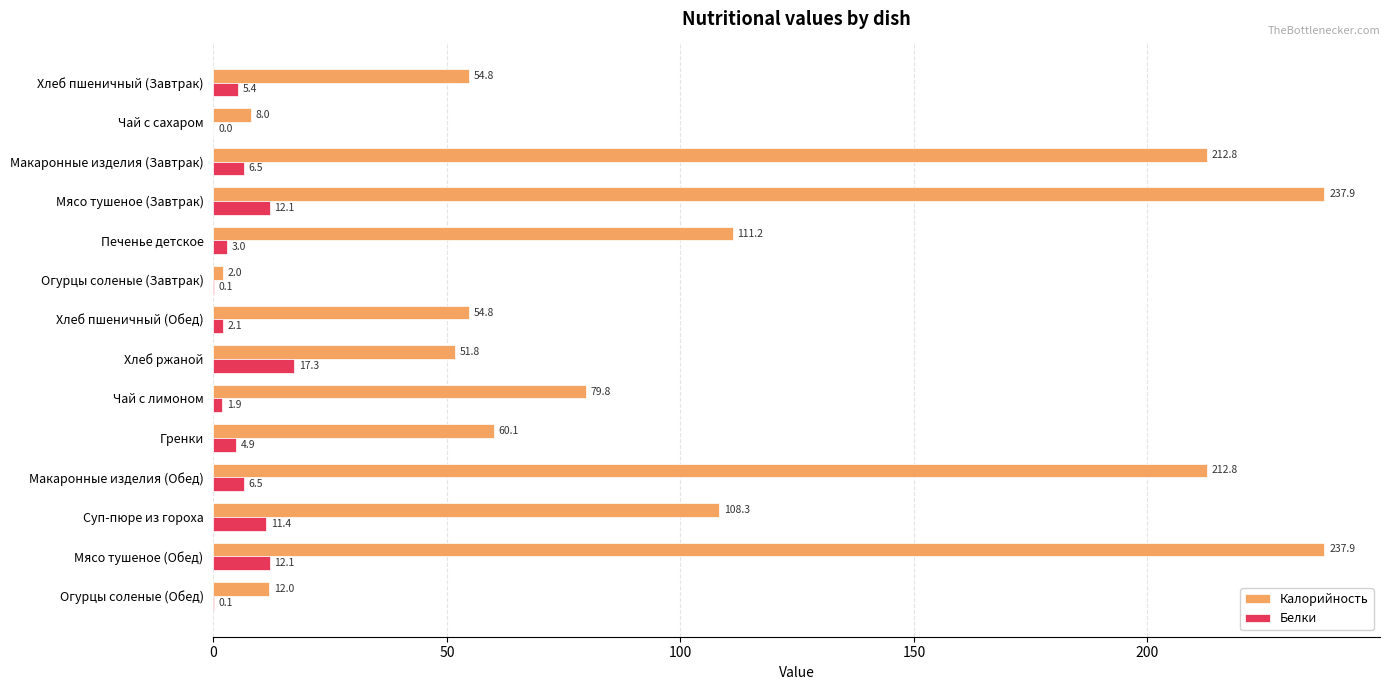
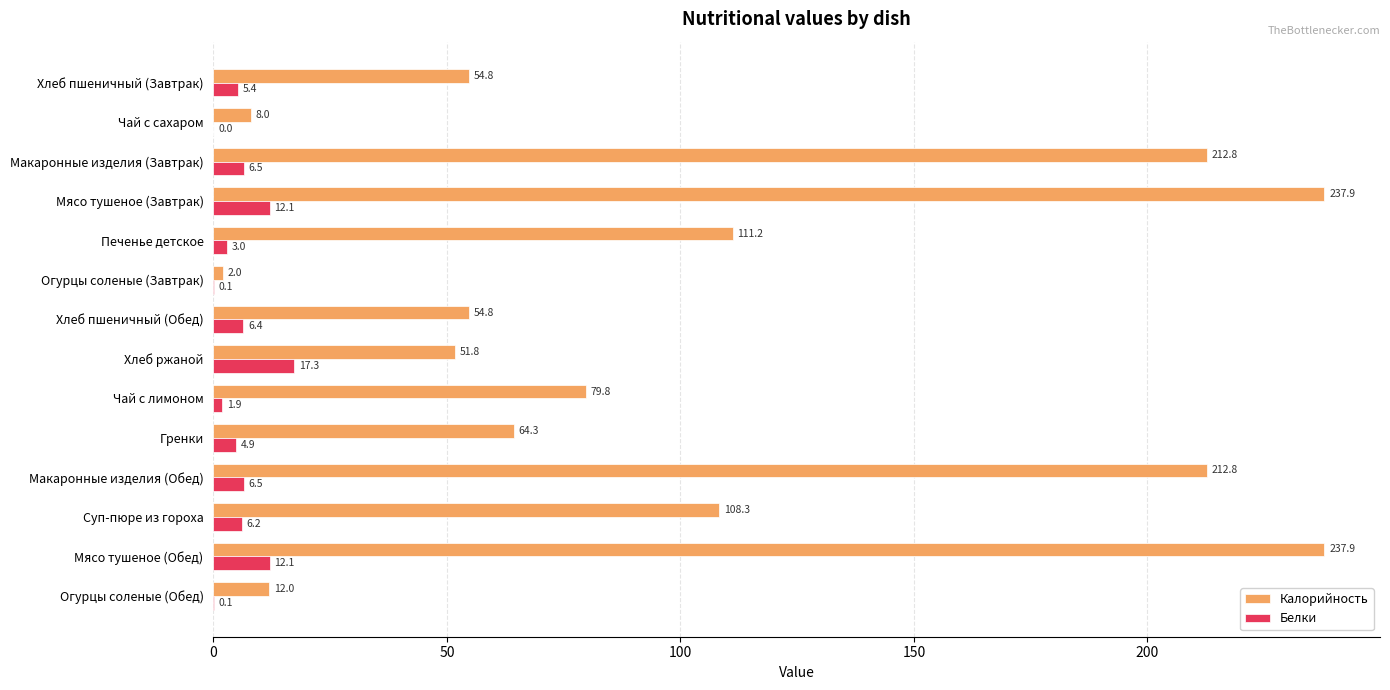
Белки, Хлеб пшеничный (Обед): 2.1 -> 6.4
Калорийность, Гренки: 60.1 -> 64.3
Белки, Суп-пюре из гороха: 11.4 -> 6.2
